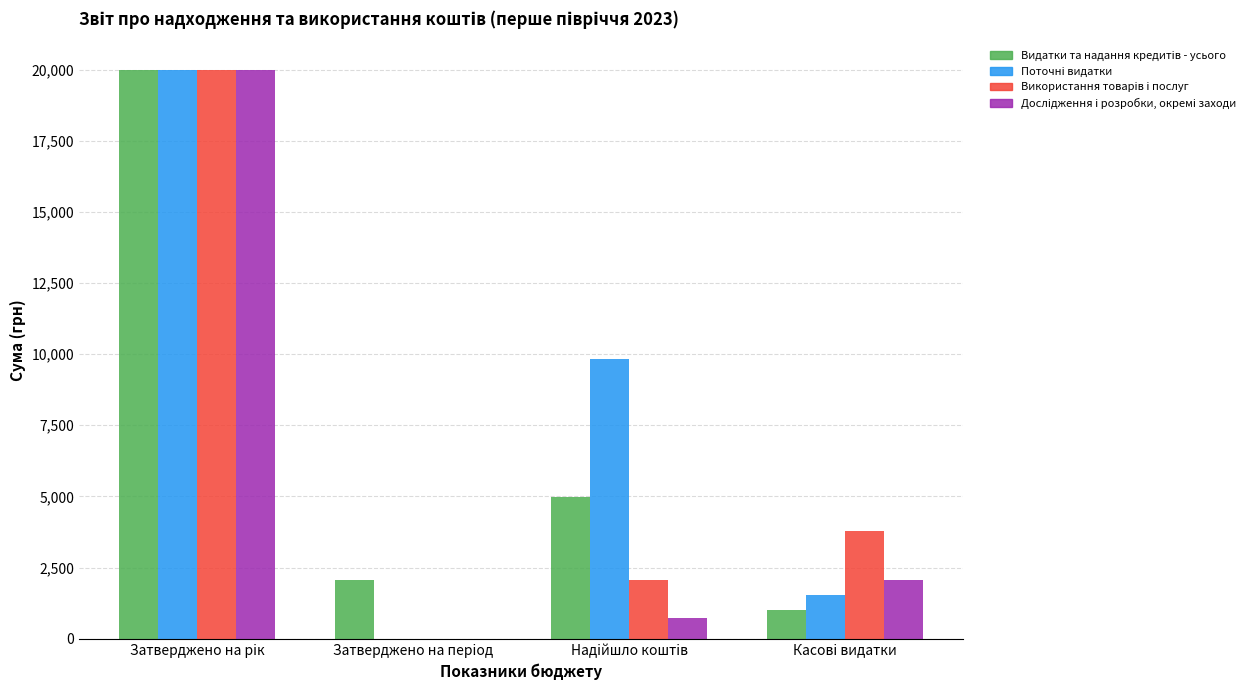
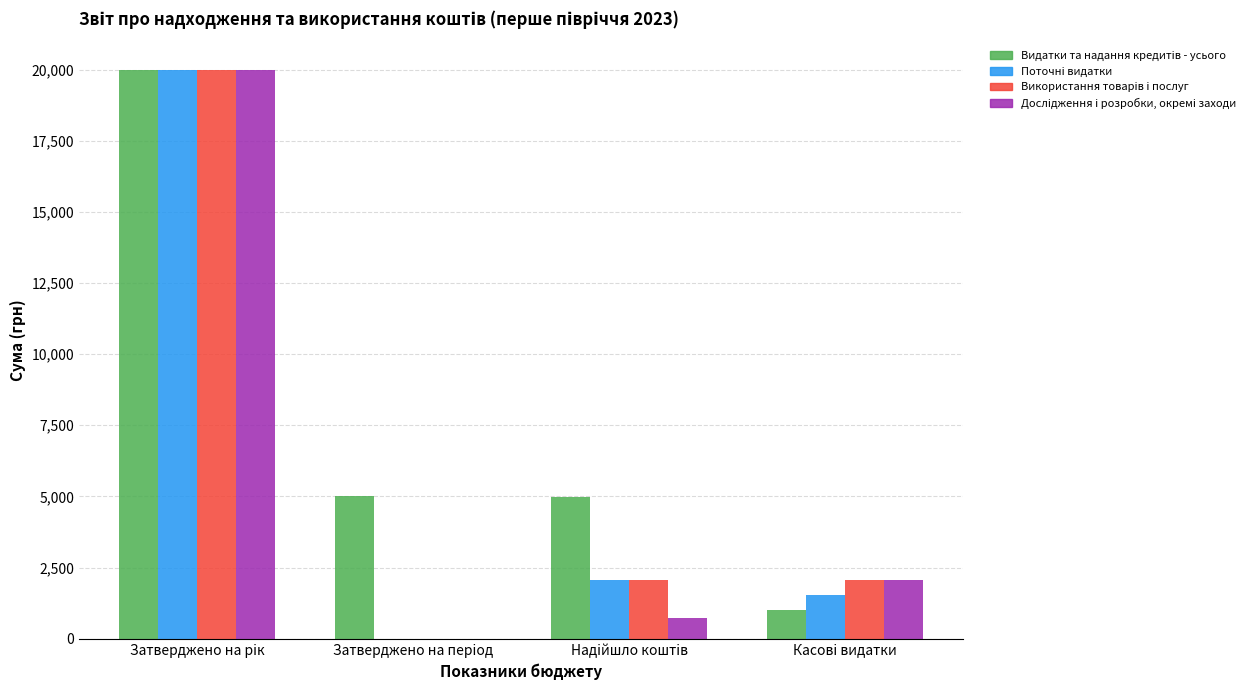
Видатки та надання кредитів - усього, Затверджено на період: 2,100 -> 5,000
Поточні видатки, Надійшло коштів: 9,800 -> 2,100
Використання товарів і послуг, Касові видатки: 3,800 -> 2,100
